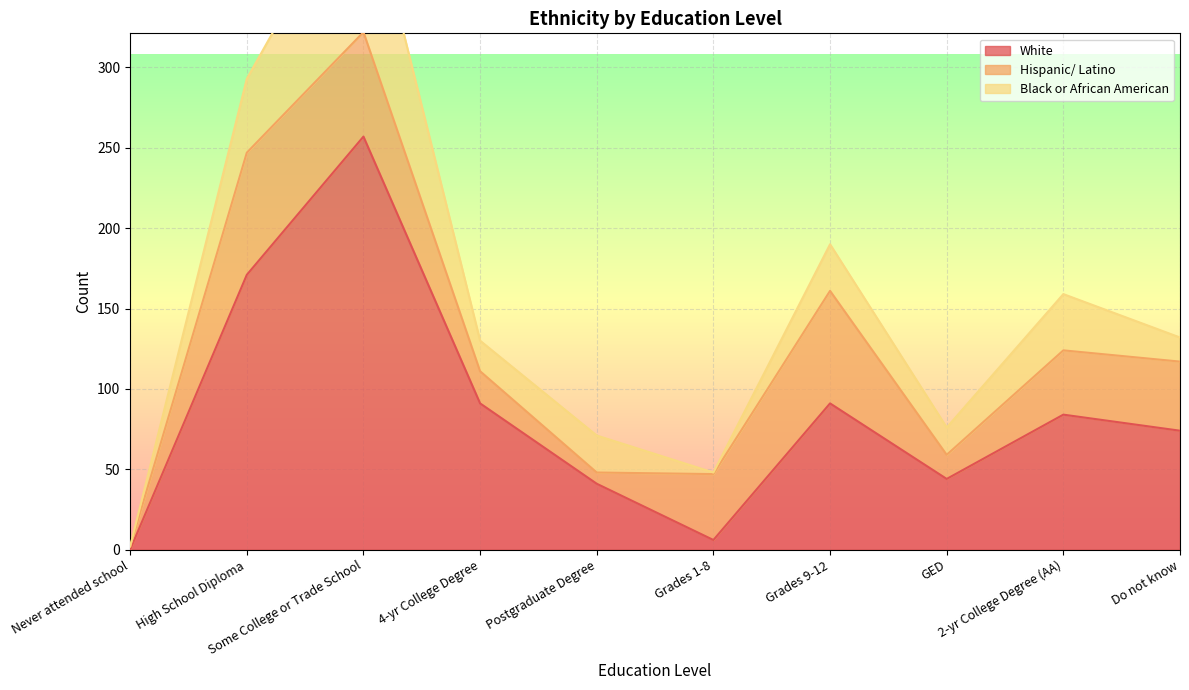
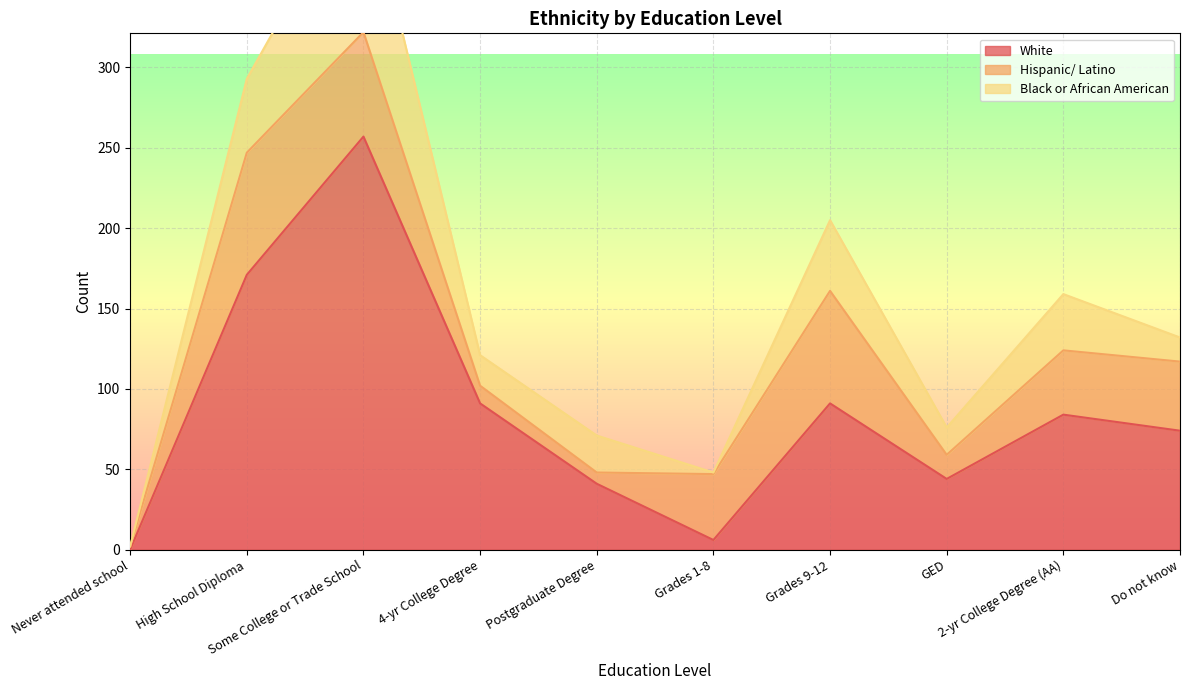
Hispanic/ Latino, 4-yr College Degree: 20 -> 11
Black or African American, Grades 9-12: 29 -> 44
